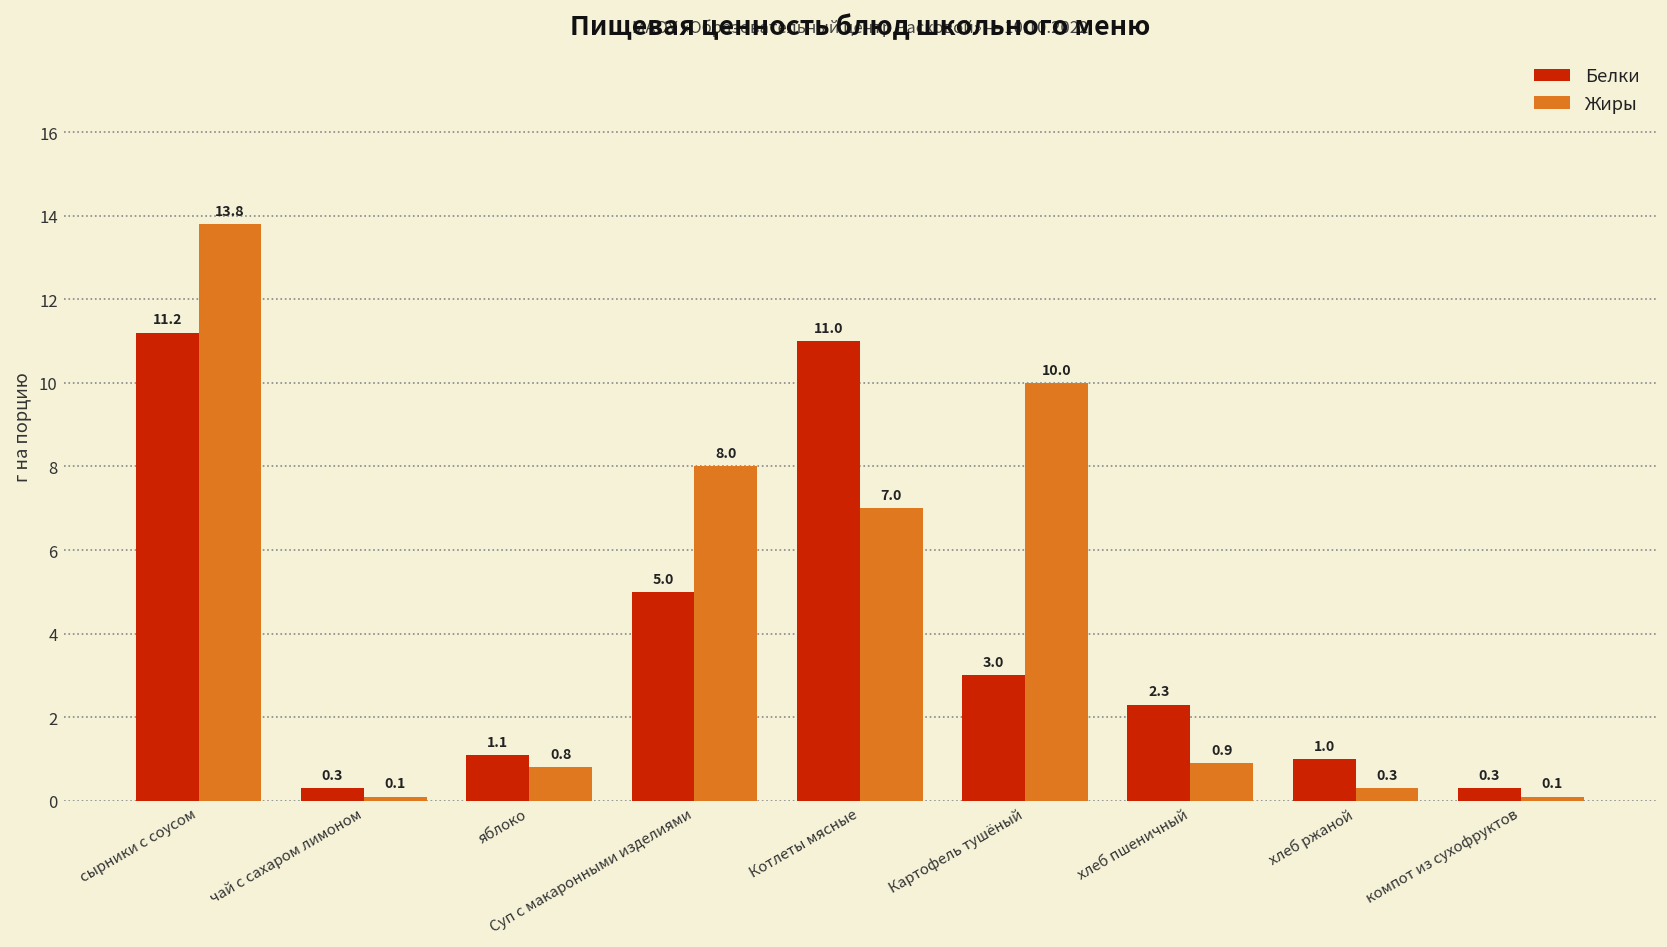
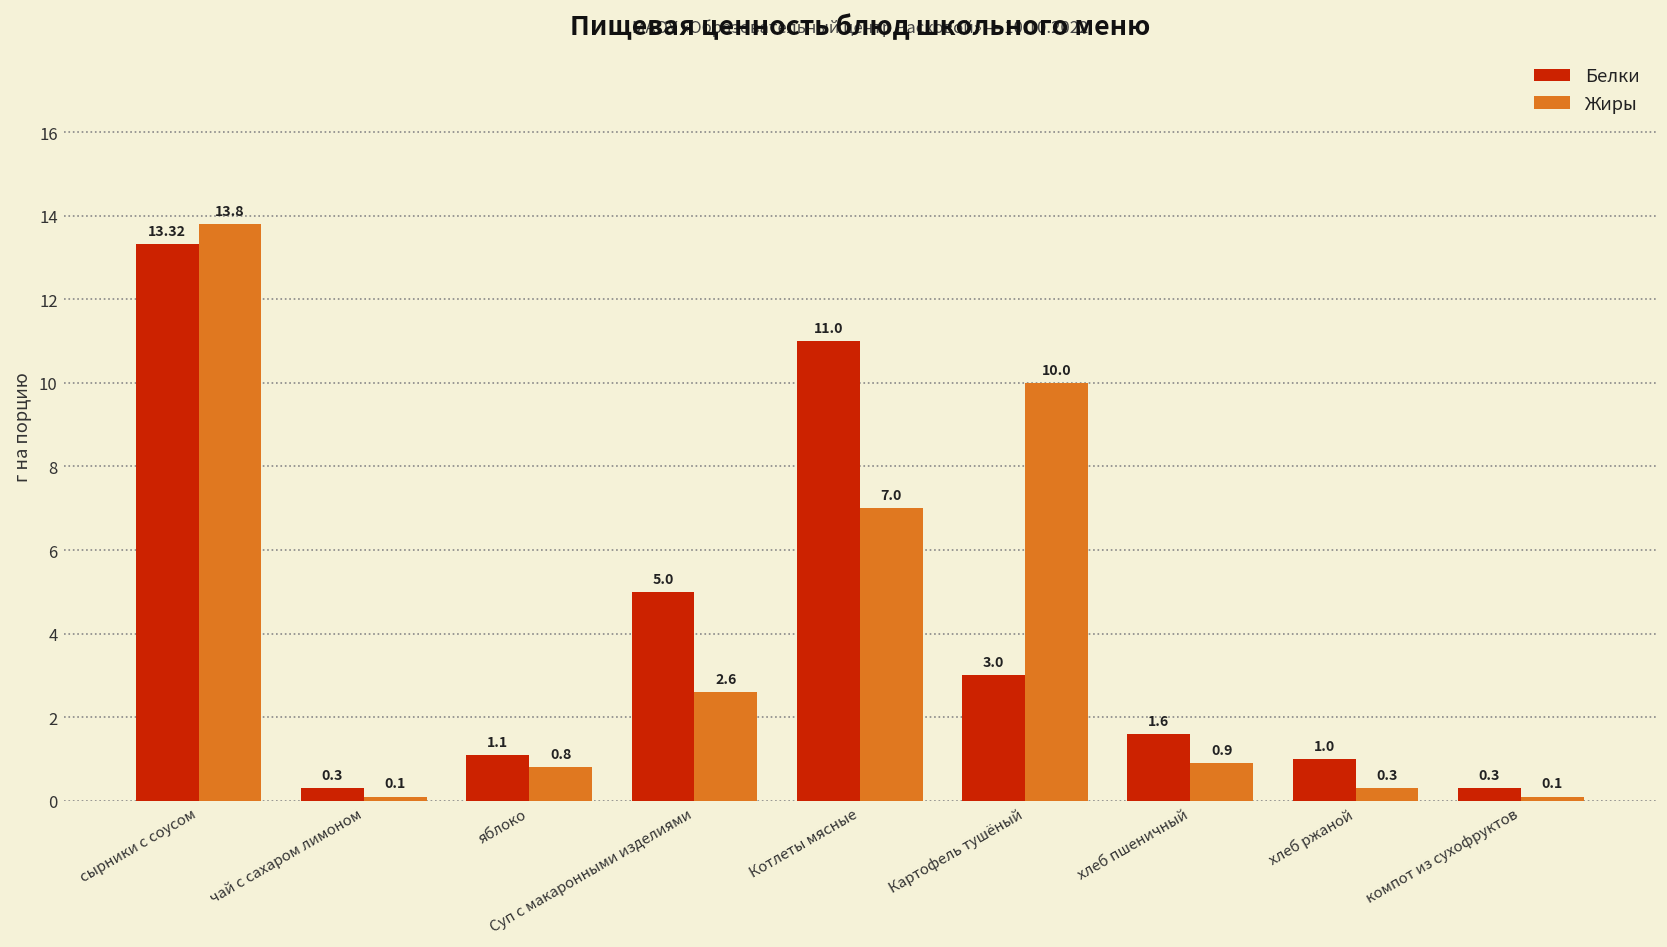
Белки, сырники с соусом: 11.2 -> 13.32
Жиры, Суп с макаронными изделиями: 8.0 -> 2.6
Белки, хлеб пшеничный: 2.3 -> 1.6
